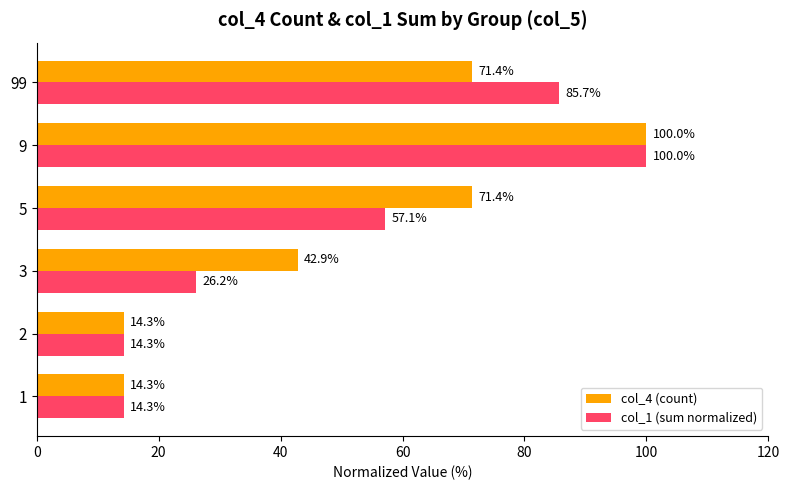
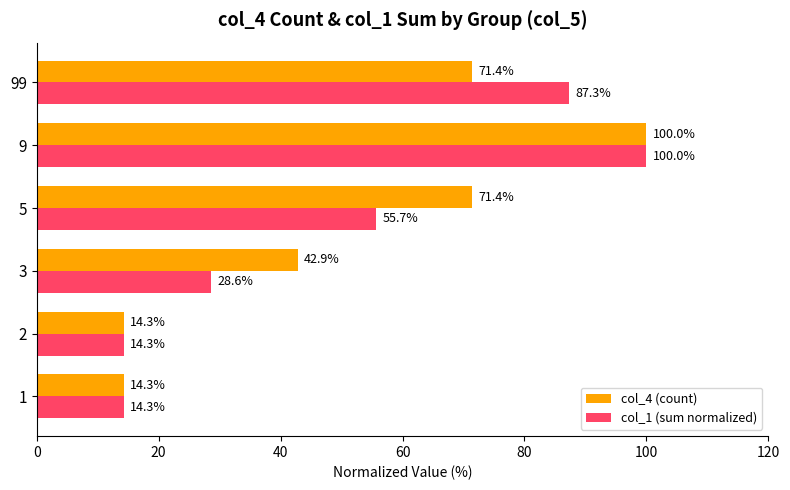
col_1 (sum normalized), 99: 85.7% -> 87.3%
col_1 (sum normalized), 5: 57.1% -> 55.7%
col_1 (sum normalized), 3: 26.2% -> 28.6%
